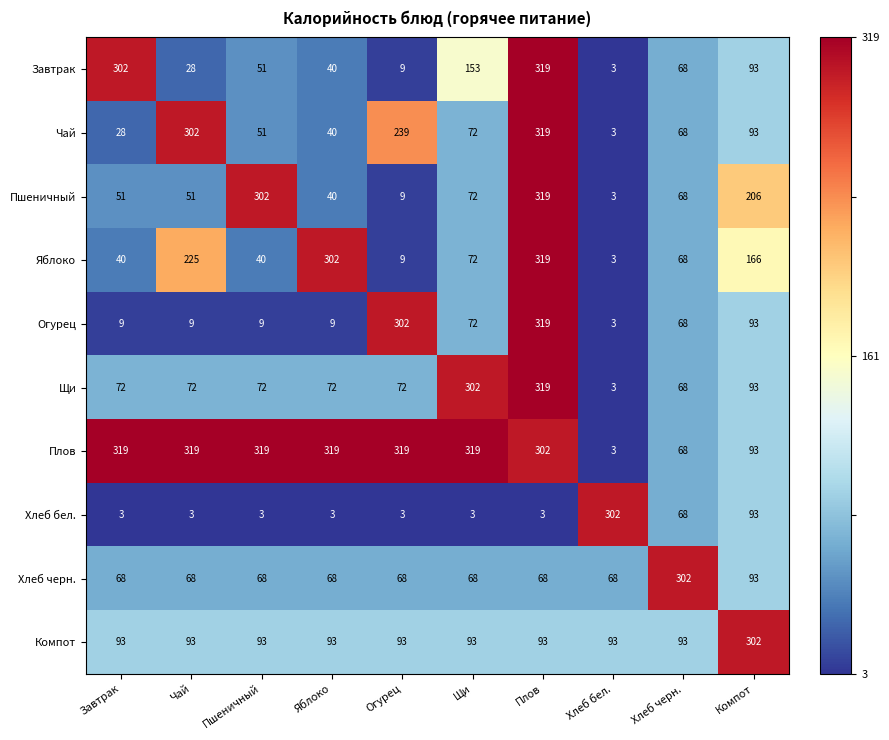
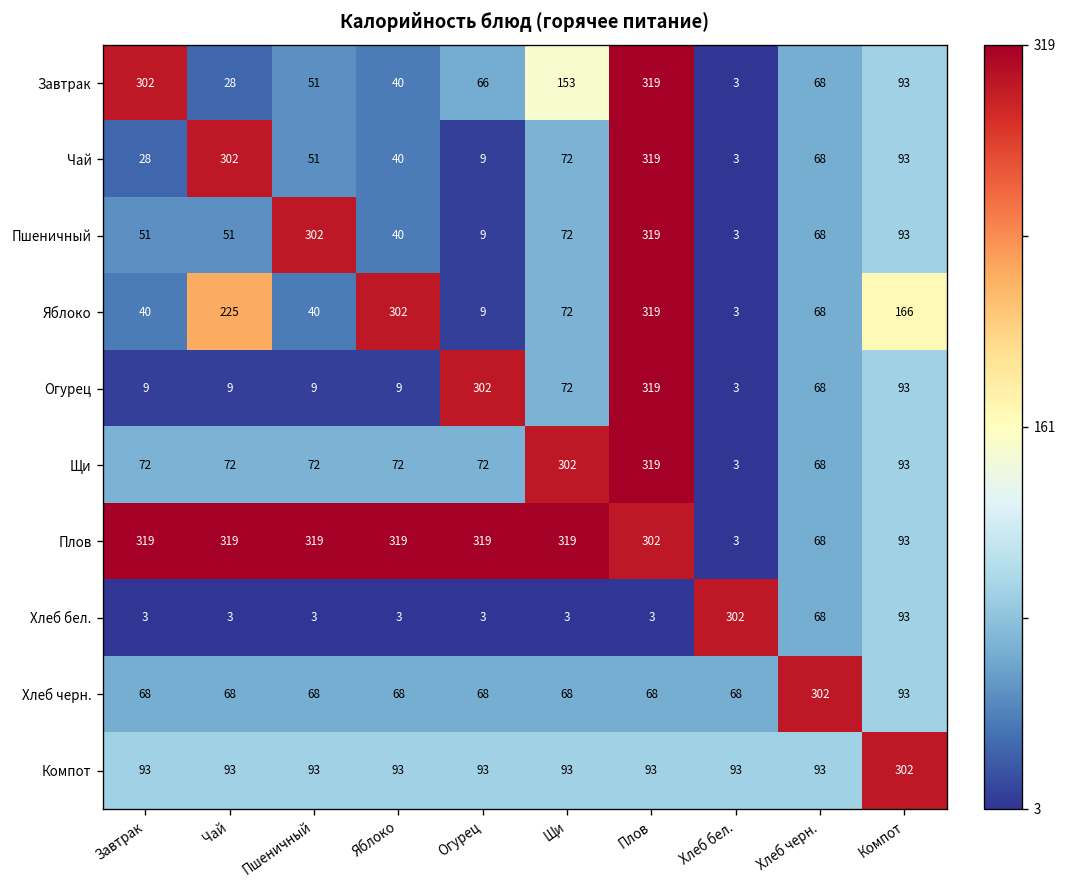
Завтрак, Огурец: 9 -> 66
Чай, Огурец: 239 -> 9
Пшеничный, Компот: 206 -> 93
